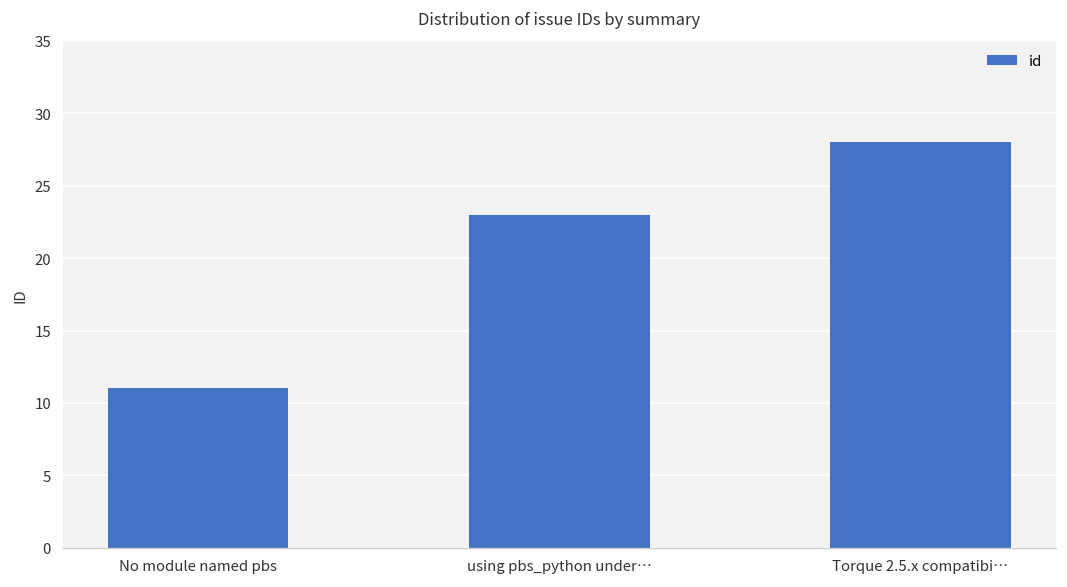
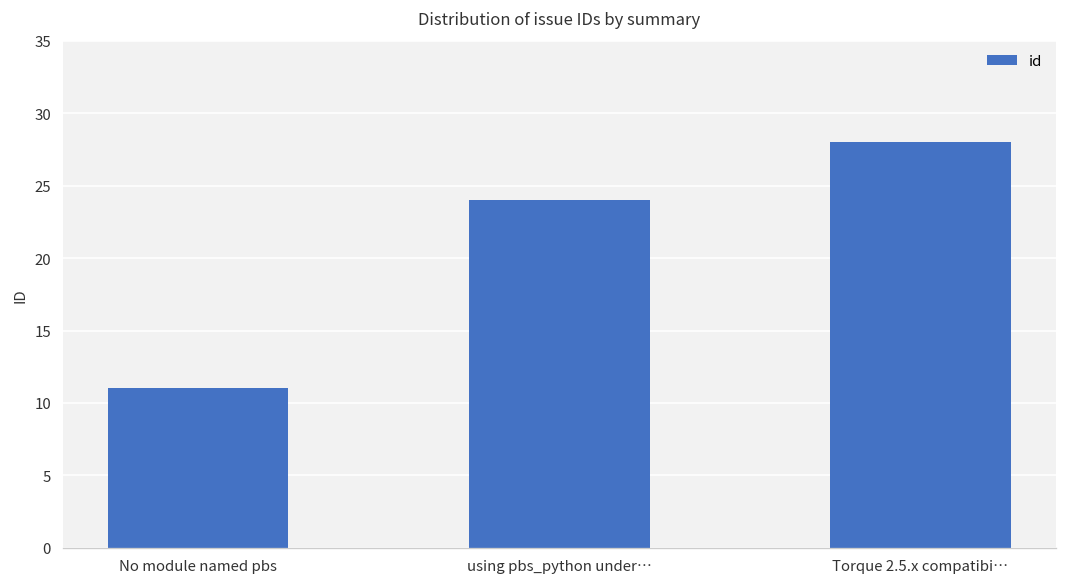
using pbs_python under…: 23 -> 24
